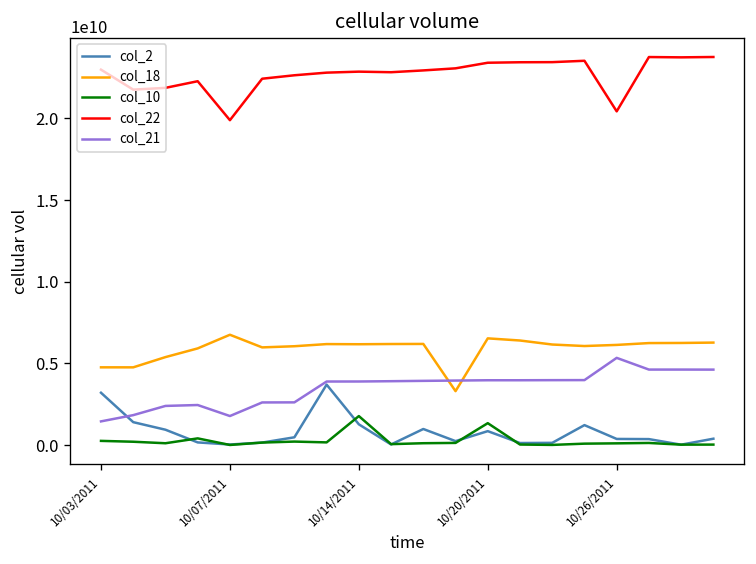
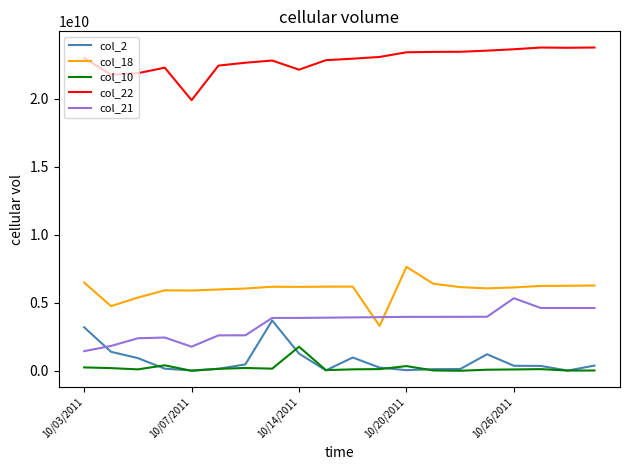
col_18, 10/03/2011: 4800000000 -> 6500000000
col_18, 10/07/2011: 6800000000 -> 5900000000
col_22, 10/14/2011: 22900000000 -> 22100000000
col_2, 10/20/2011: 800000000 -> 100000000
col_18, 10/20/2011: 6500000000 -> 7600000000
col_10, 10/20/2011: 1300000000 -> 300000000
col_22, 10/26/2011: 20400000000 -> 23600000000
